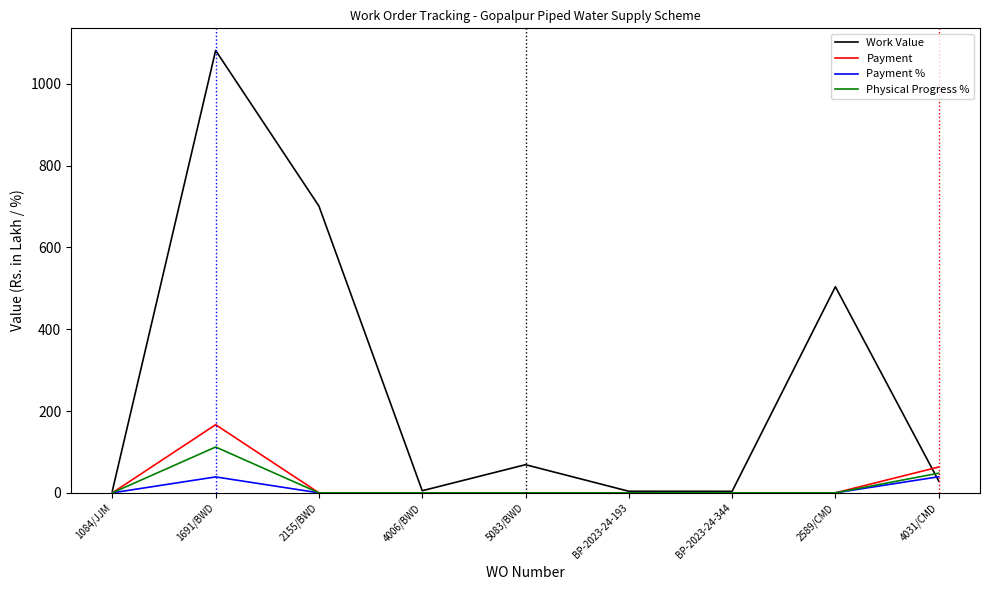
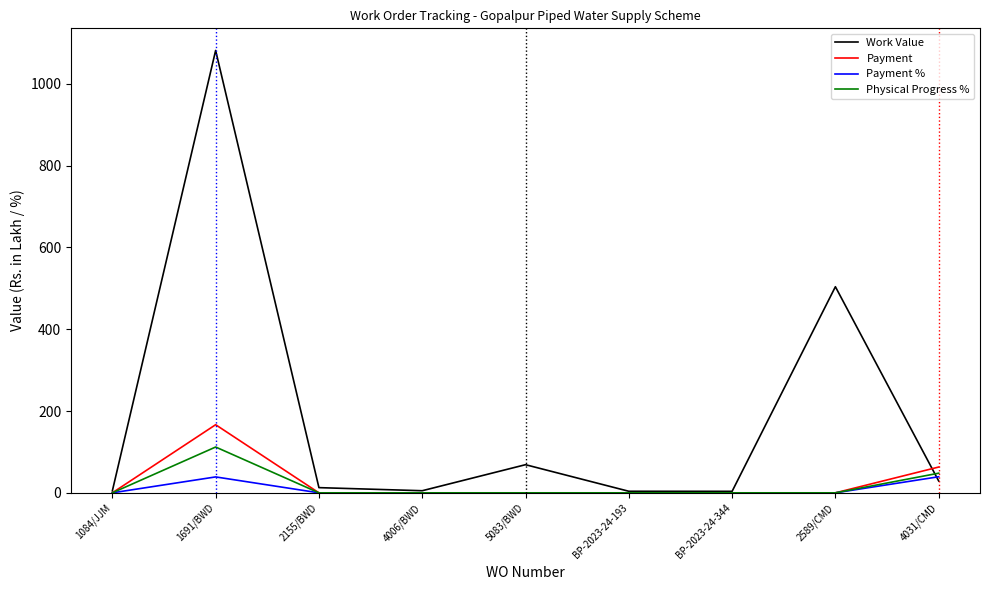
Work Value, 2155/BWD: 700 -> 10
